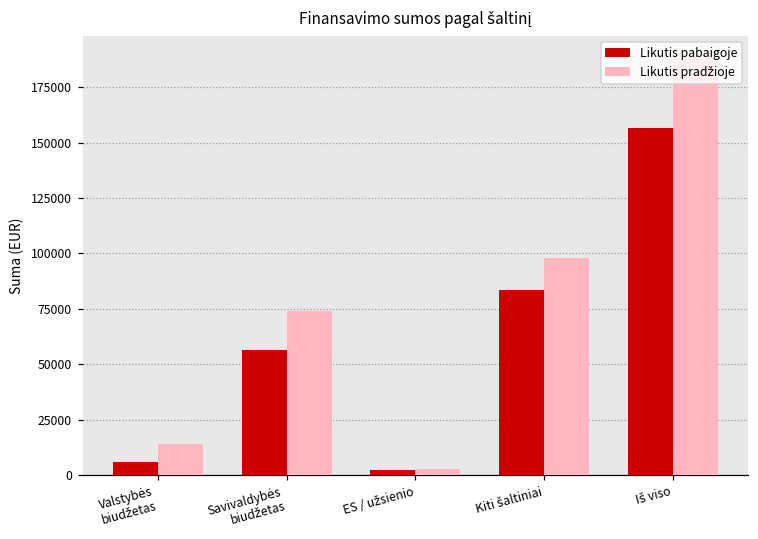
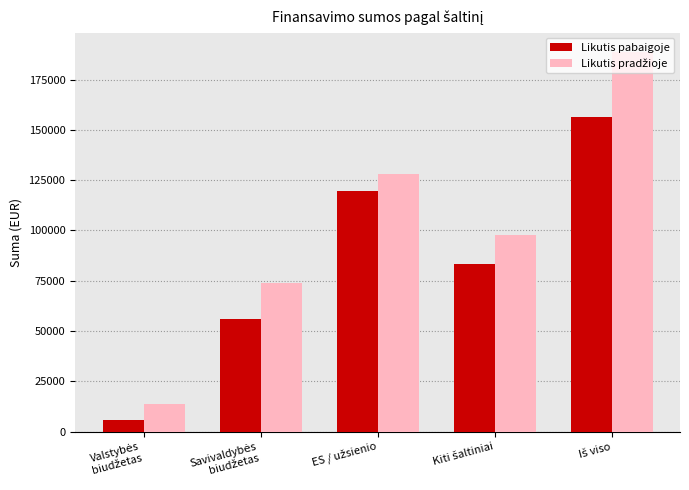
Likutis pabaigoje, ES / užsienio: 2000 -> 120000
Likutis pradžioje, ES / užsienio: 3000 -> 128000
